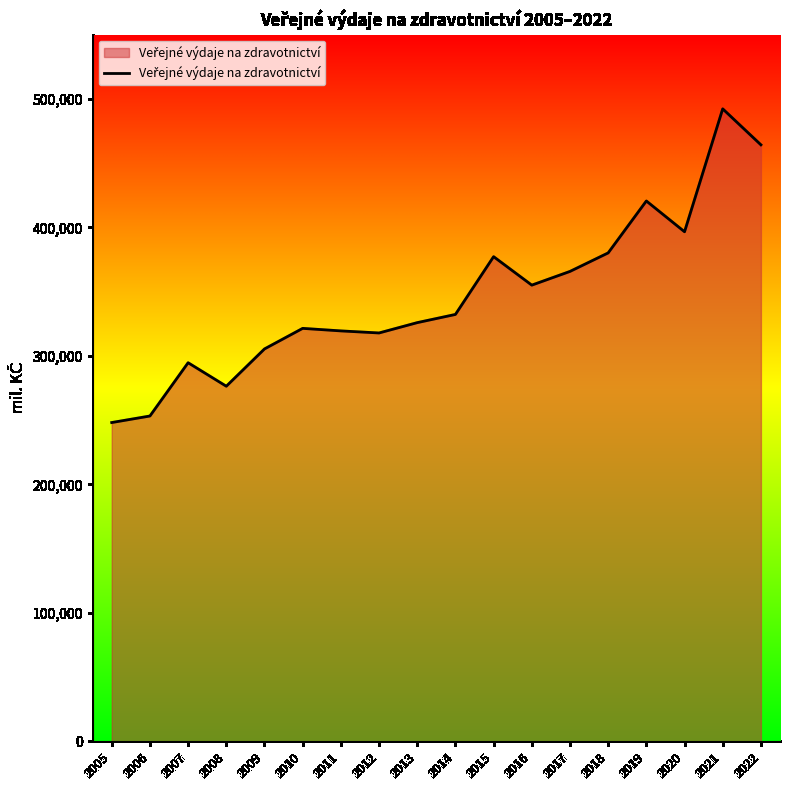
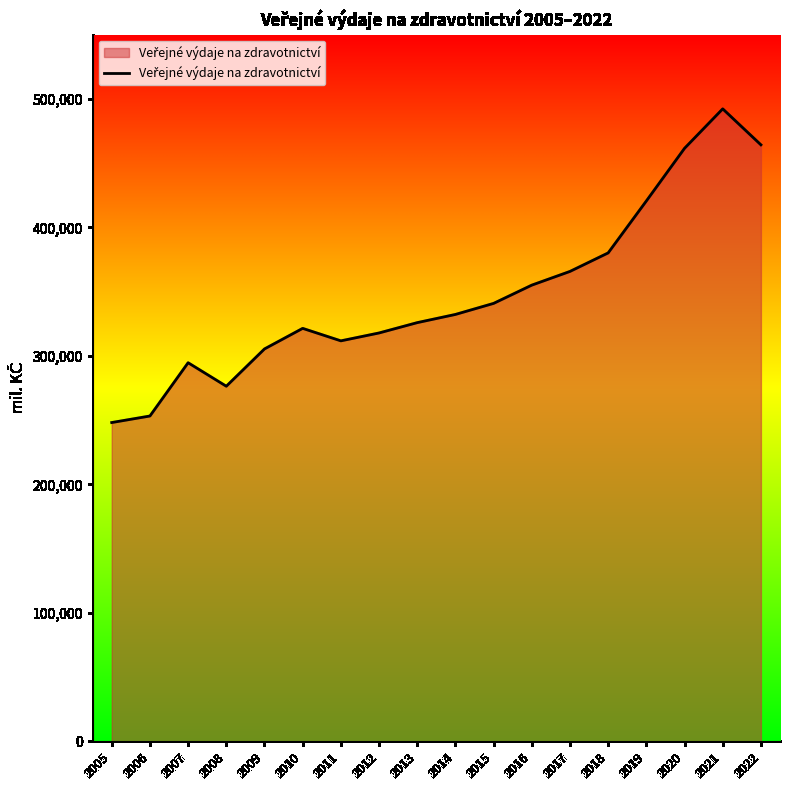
2011: 319,000 -> 312,000
2015: 377,000 -> 341,000
2020: 397,000 -> 462,000
